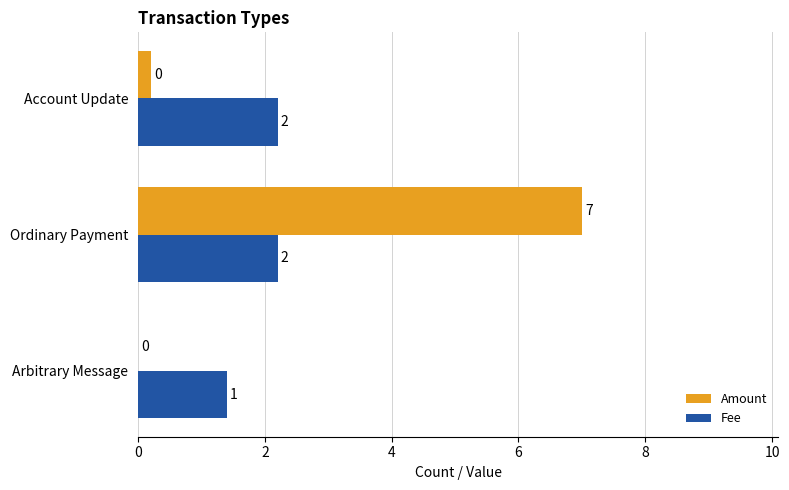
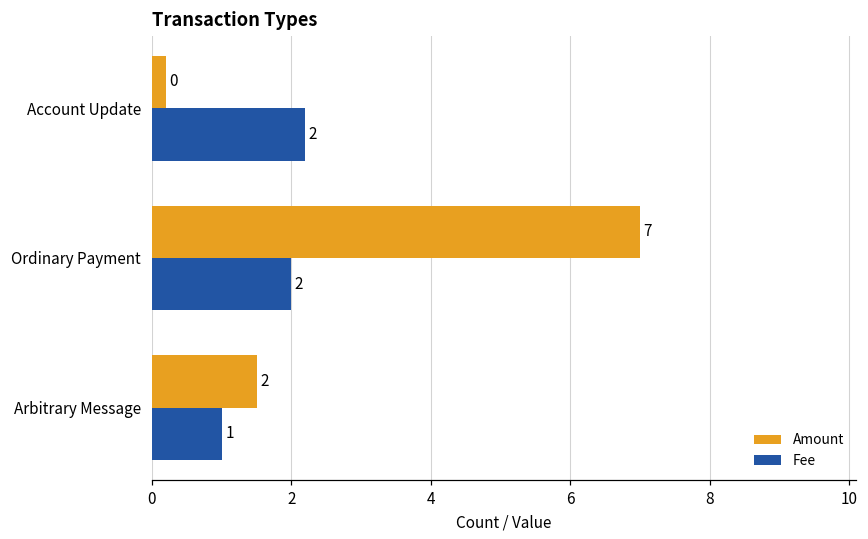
Fee, Ordinary Payment: 2.2 -> 2.0
Amount, Arbitrary Message: 0 -> 2
Fee, Arbitrary Message: 1.4 -> 1.0
